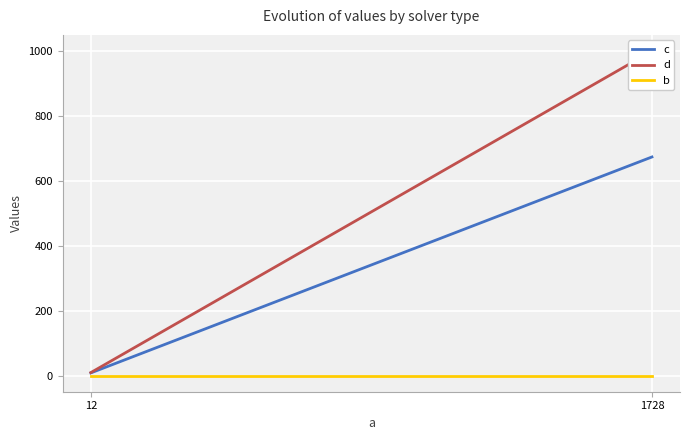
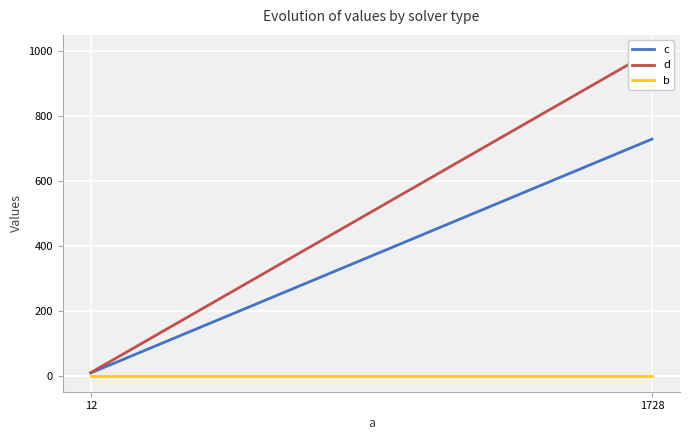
c, 1728: 670 -> 730
